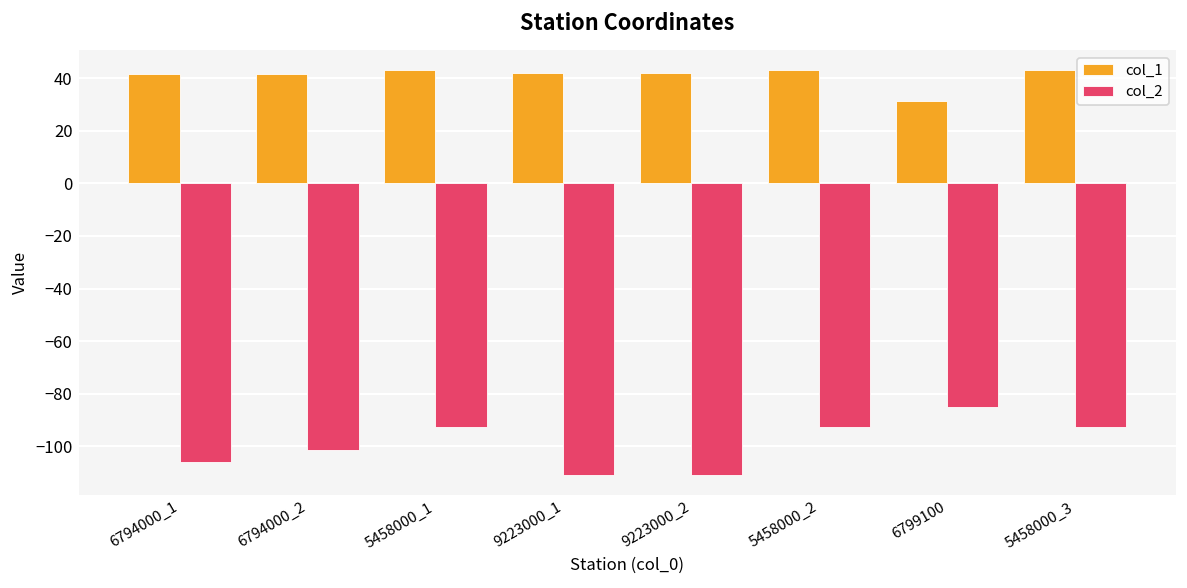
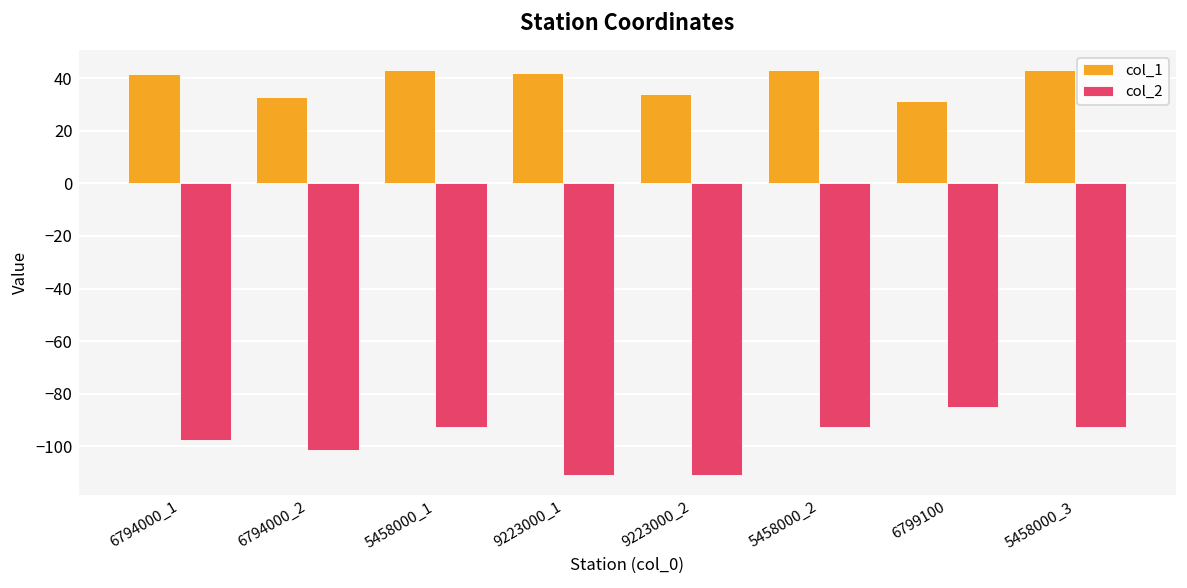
col_2, 6794000_1: -106 -> -98
col_1, 6794000_2: 41 -> 33
col_1, 9223000_2: 42 -> 34
